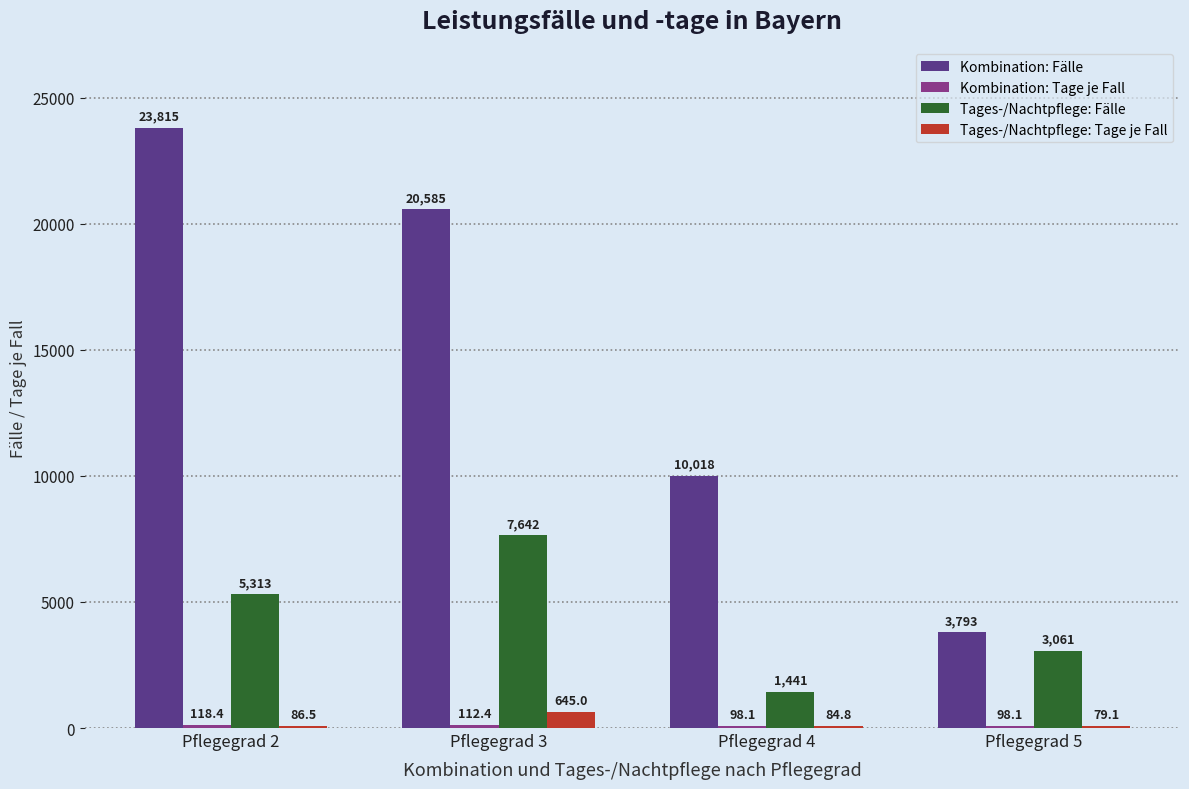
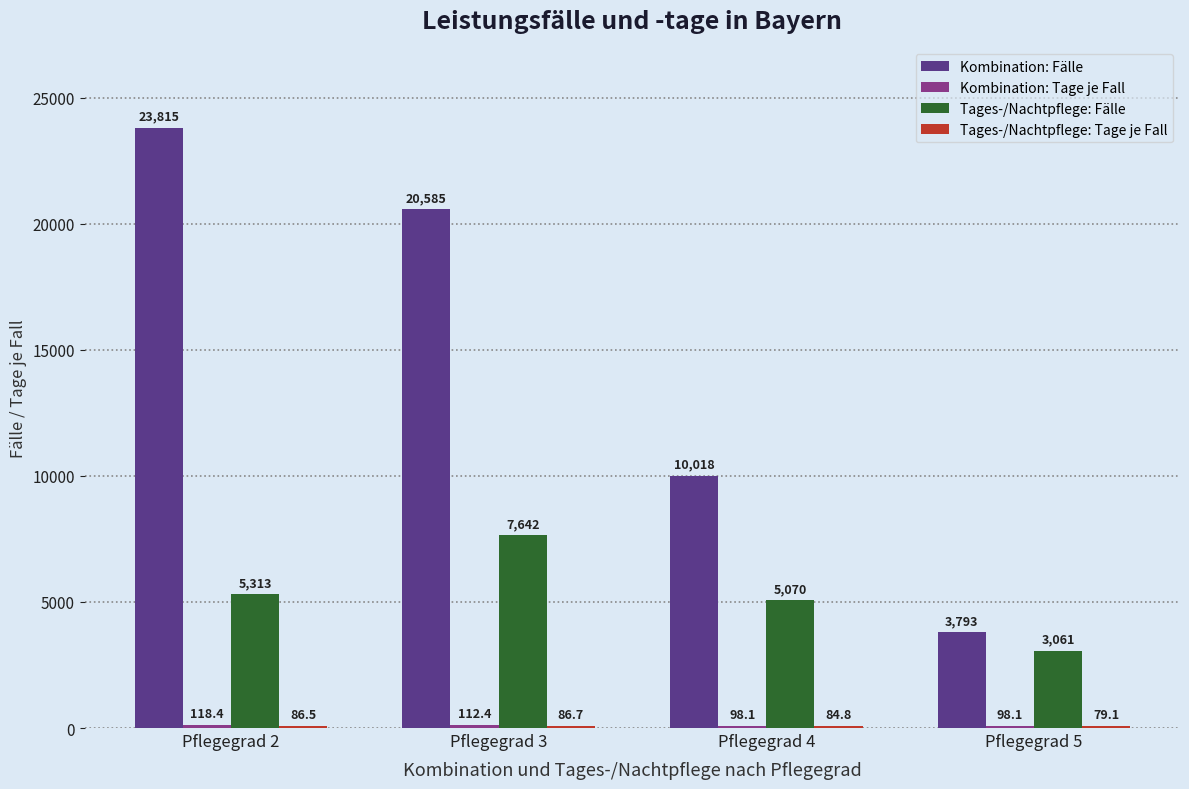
Tages-/Nachtpflege: Tage je Fall, Pflegegrad 3: 645.0 -> 86.7
Tages-/Nachtpflege: Fälle, Pflegegrad 4: 1,441 -> 5,070
